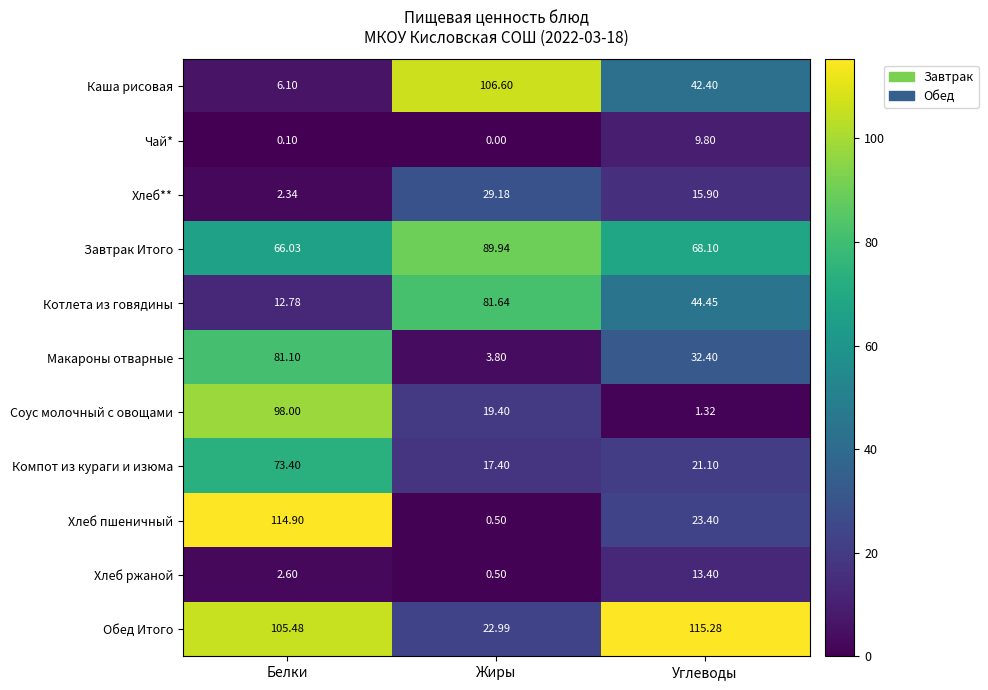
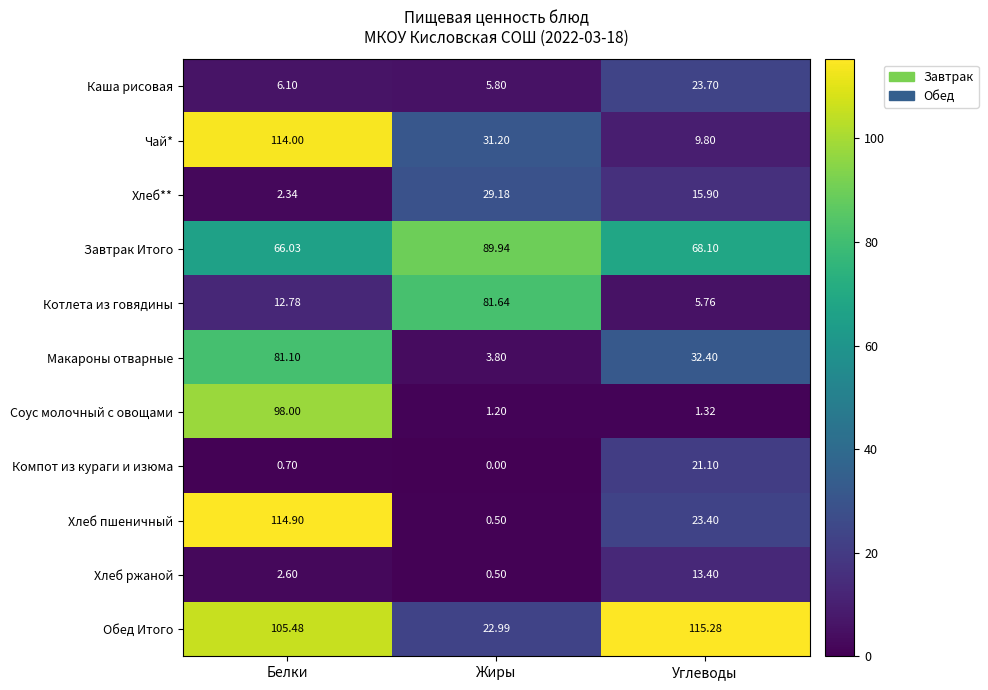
Каша рисовая, Жиры: 106.60 -> 5.80
Каша рисовая, Углеводы: 42.40 -> 23.70
Чай*, Белки: 0.10 -> 114.00
Чай*, Жиры: 0.00 -> 31.20
Котлета из говядины, Углеводы: 44.45 -> 5.76
Соус молочный с овощами, Жиры: 19.40 -> 1.20
Компот из кураги и изюма, Белки: 73.40 -> 0.70
Компот из кураги и изюма, Жиры: 17.40 -> 0.00
